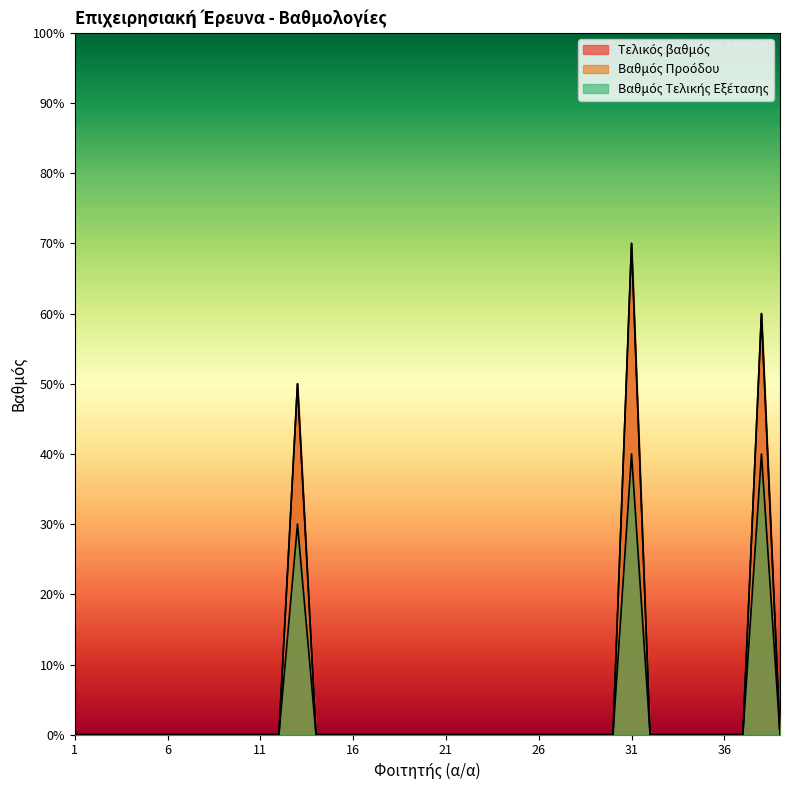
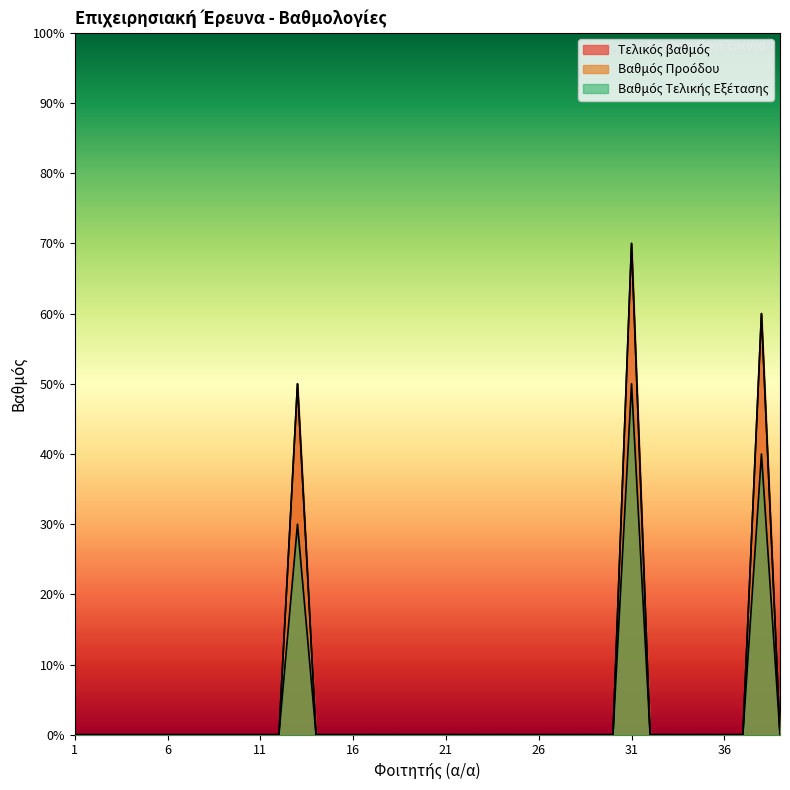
Βαθμός Τελικής Εξέτασης, 31: 40% -> 50%
